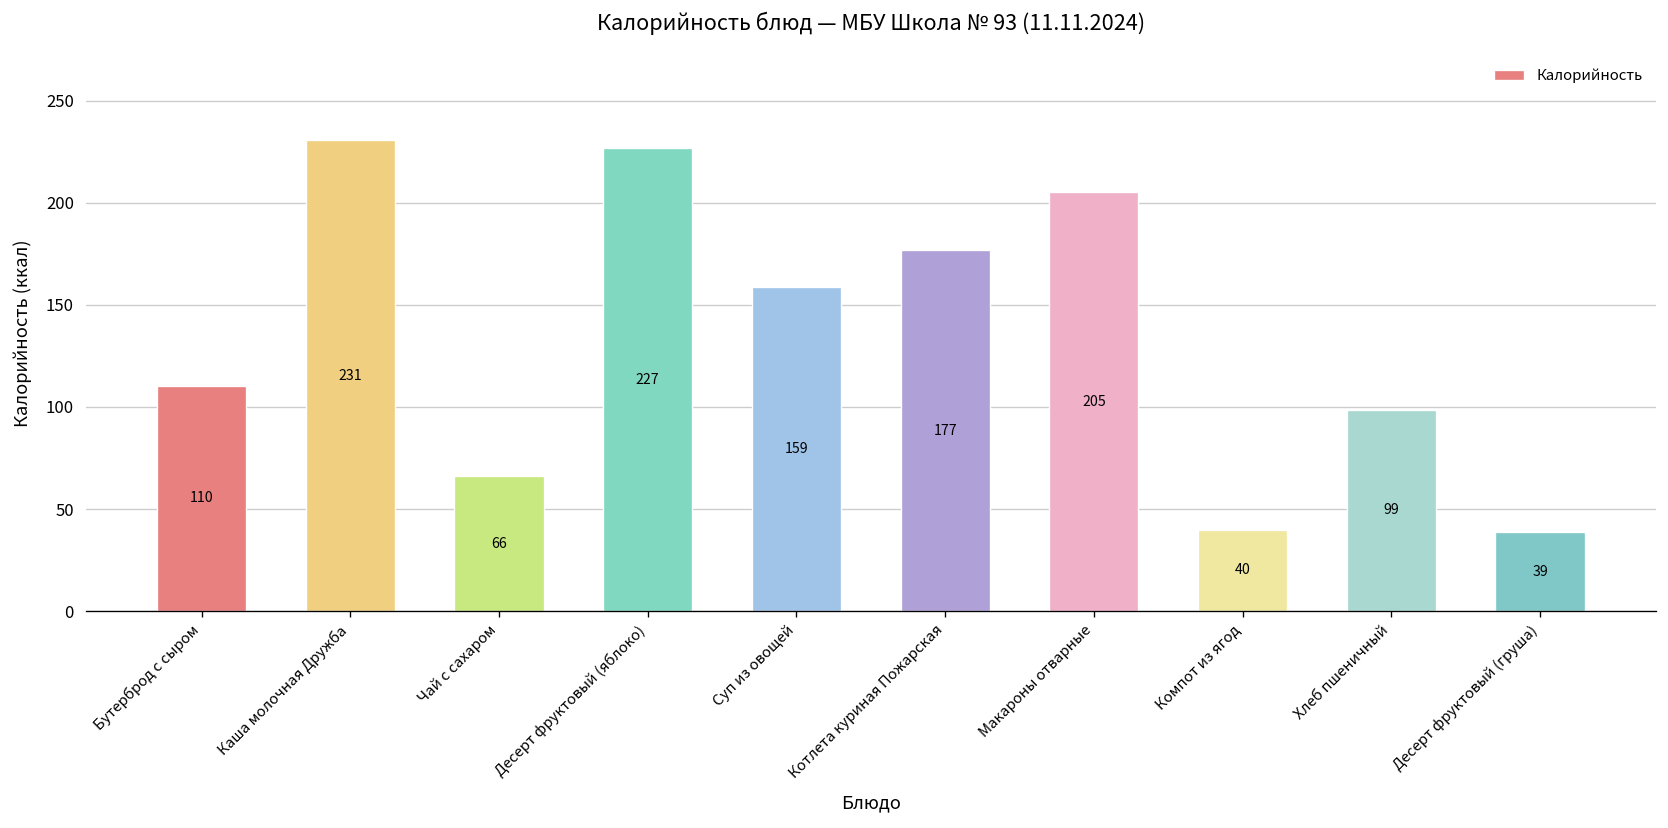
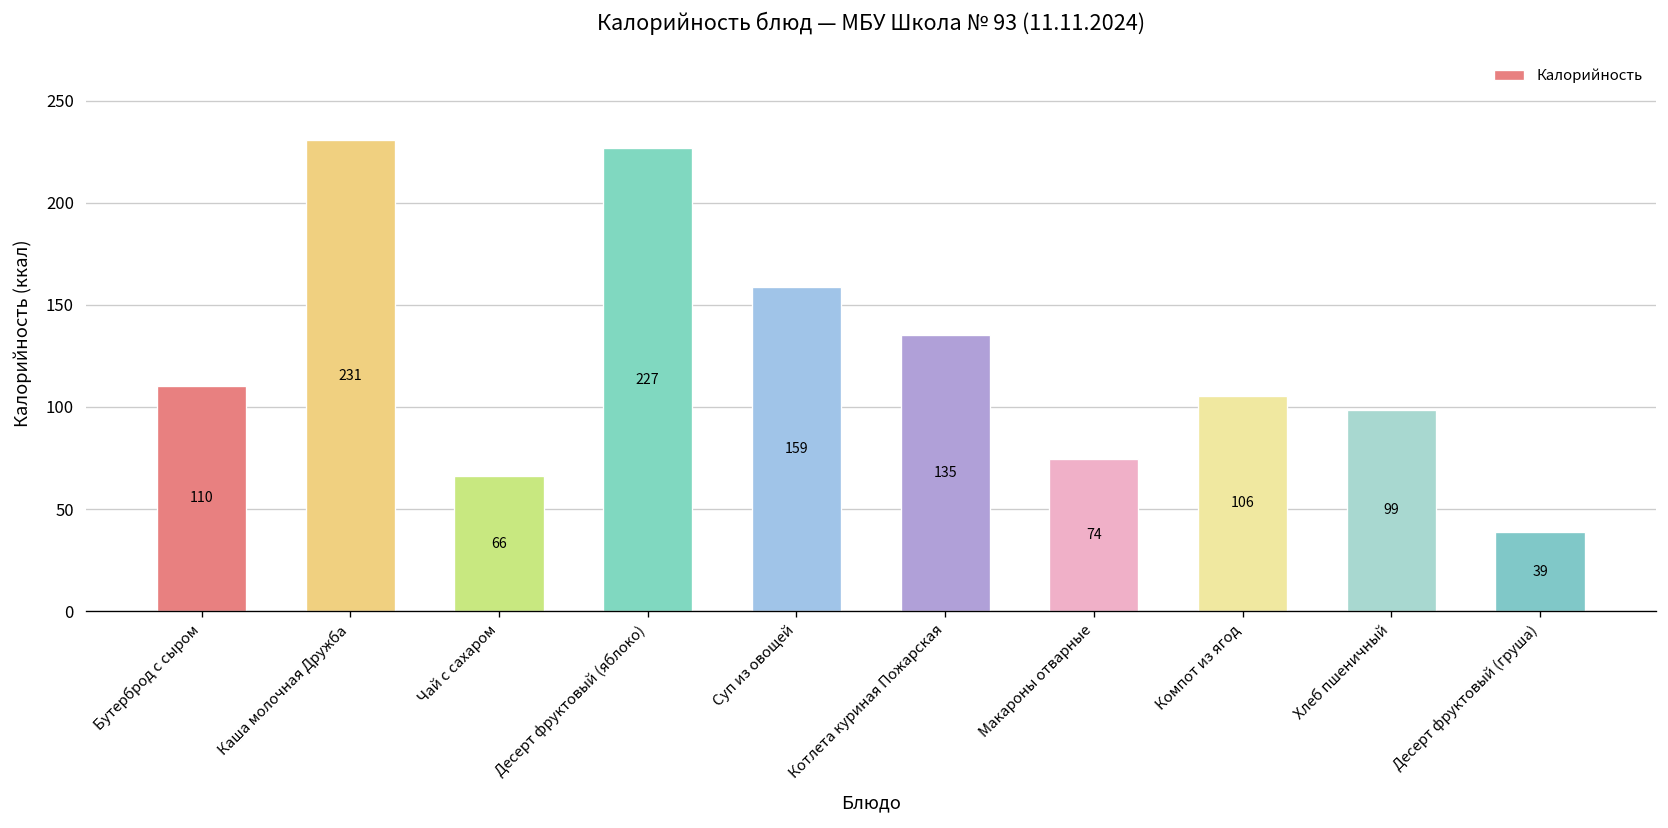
Котлета куриная Пожарская: 177 -> 135
Макароны отварные: 205 -> 74
Компот из ягод: 40 -> 106
